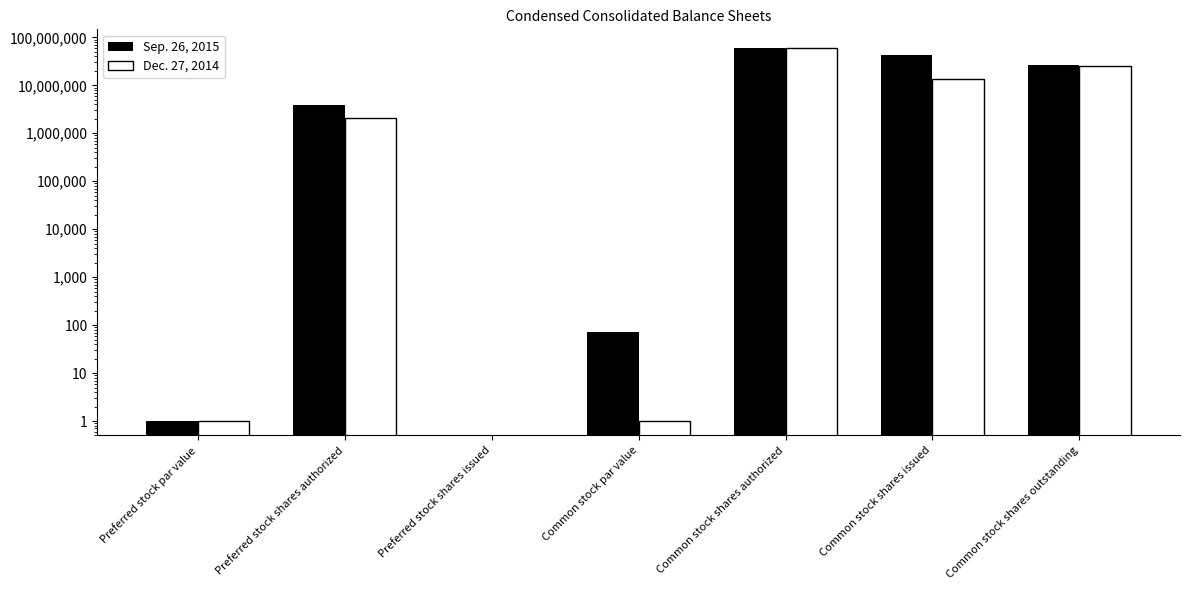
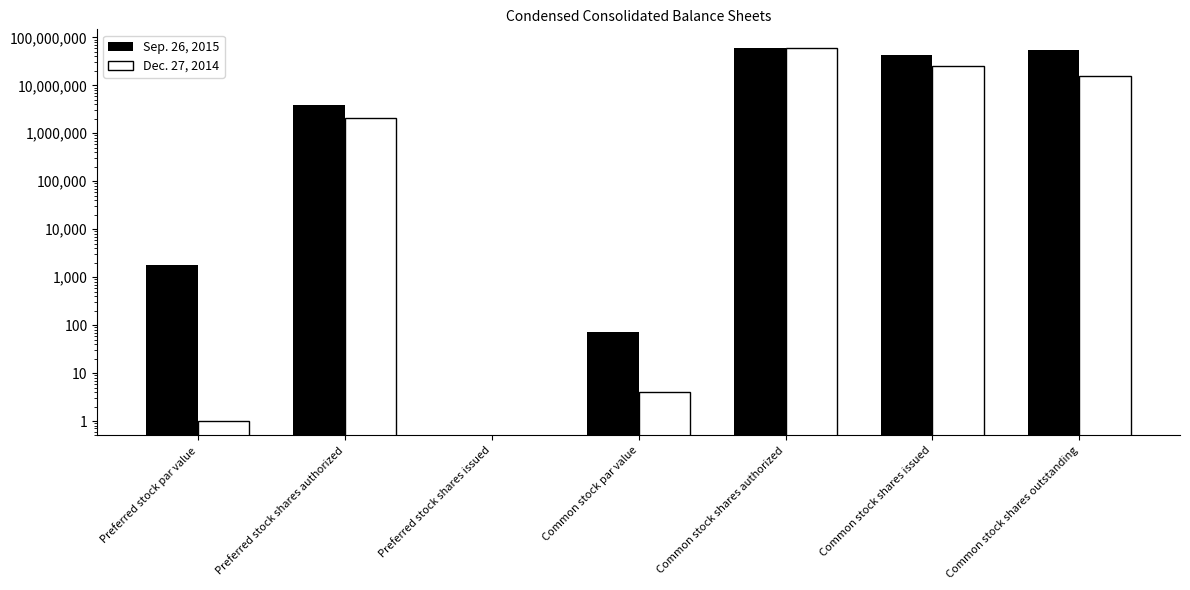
Sep. 26, 2015, Preferred stock par value: 1 -> 1,800
Dec. 27, 2014, Common stock par value: 1 -> 4
Dec. 27, 2014, Common stock shares issued: 14,000,000 -> 30,000,000
Sep. 26, 2015, Common stock shares outstanding: 30,000,000 -> 50,000,000
Dec. 27, 2014, Common stock shares outstanding: 30,000,000 -> 16,000,000
